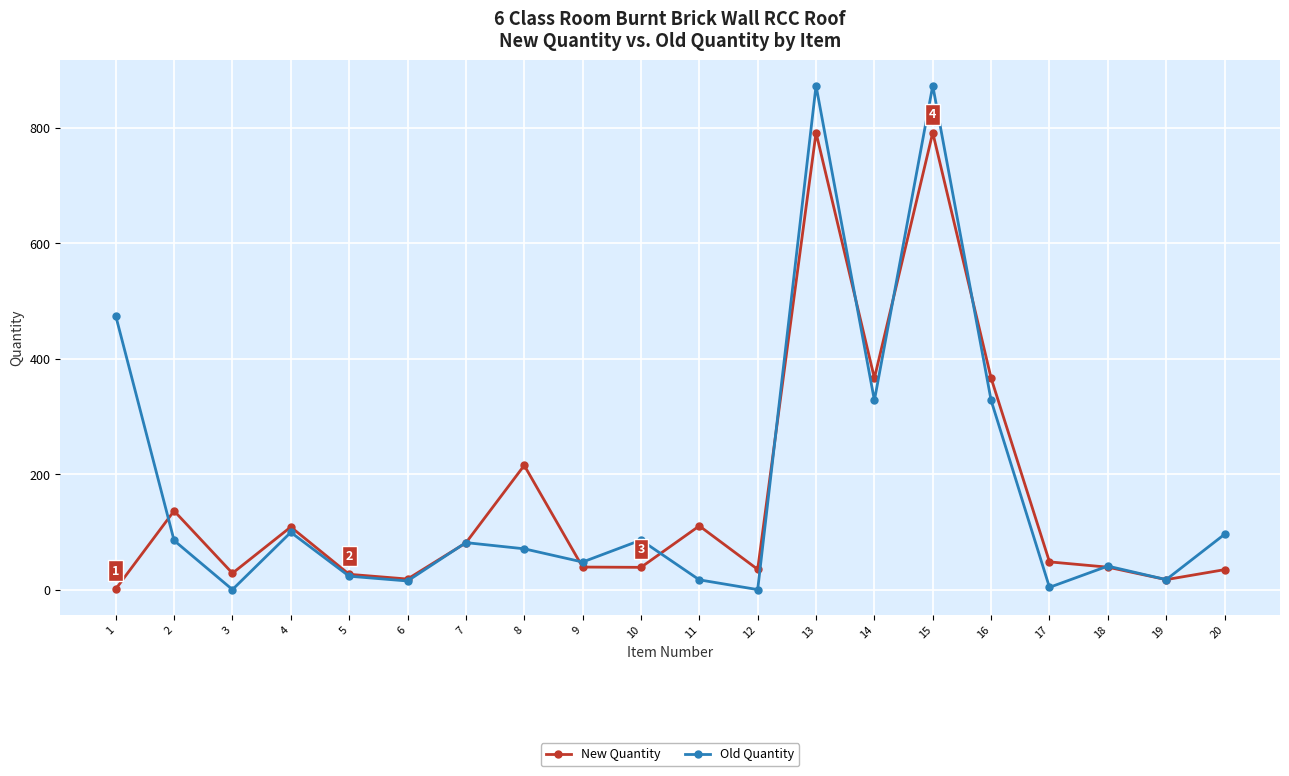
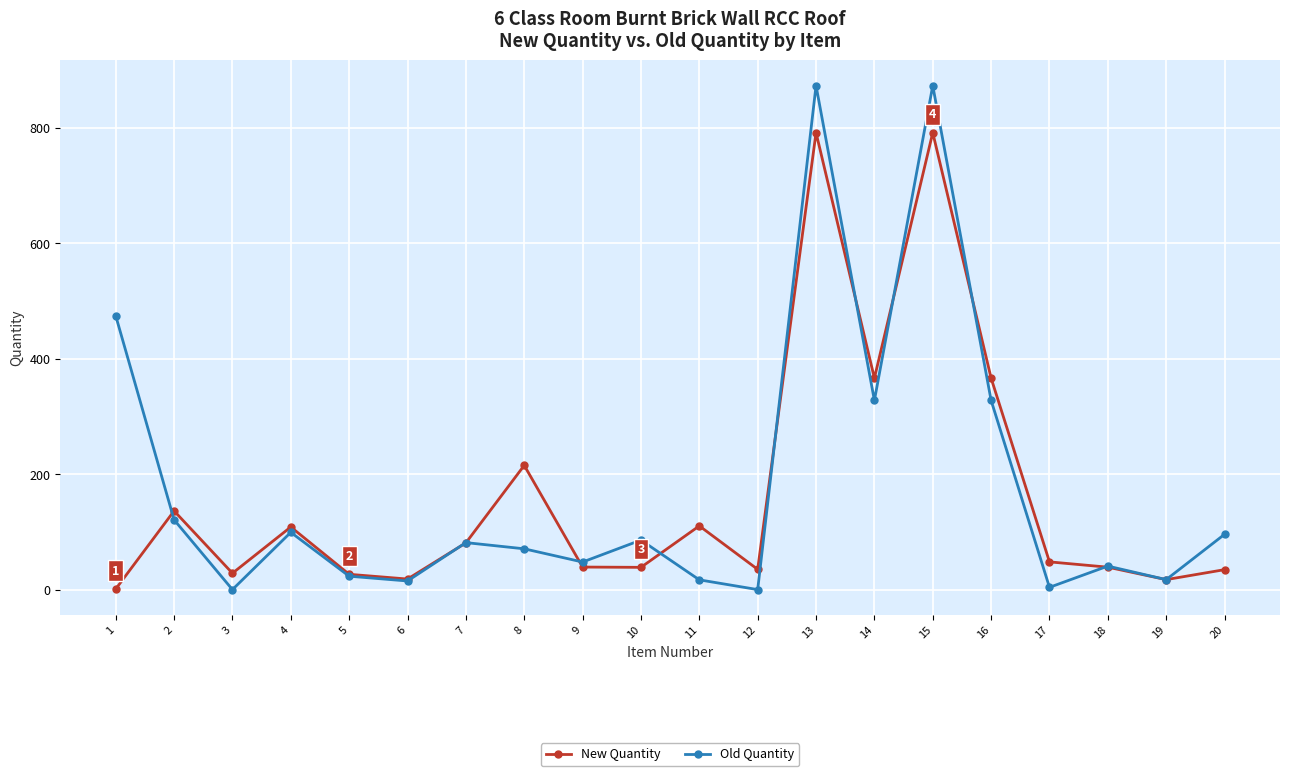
Old Quantity, 2: 90 -> 120
